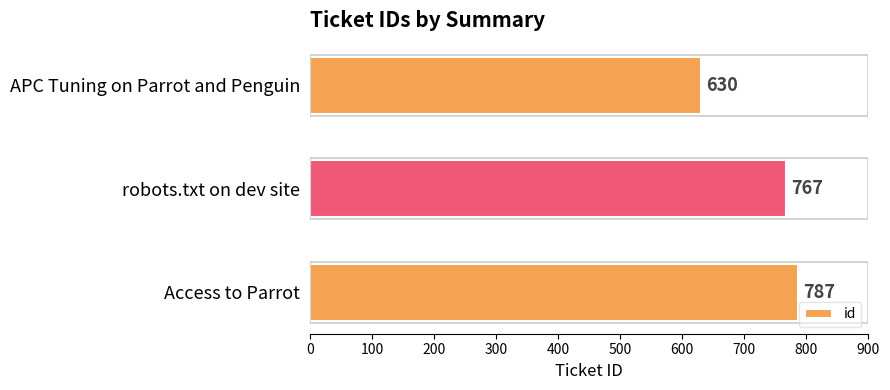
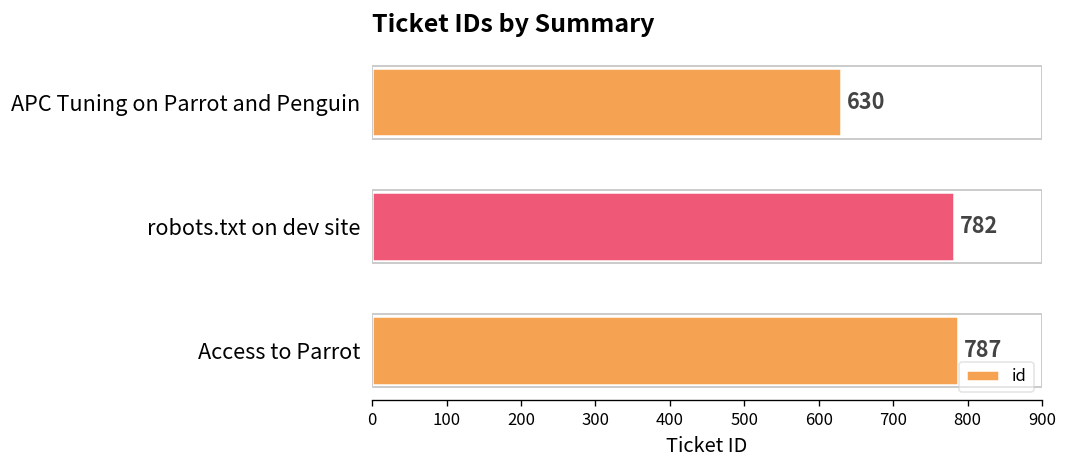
robots.txt on dev site: 767 -> 782
